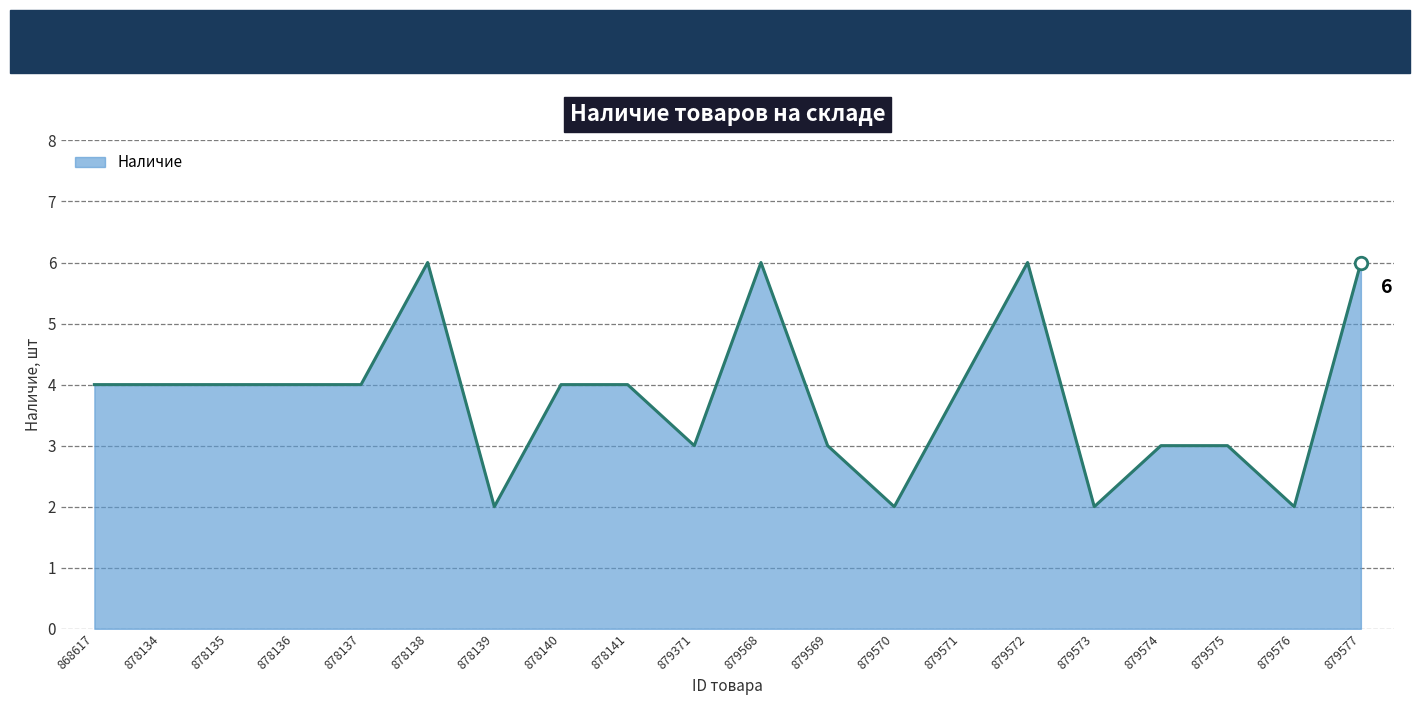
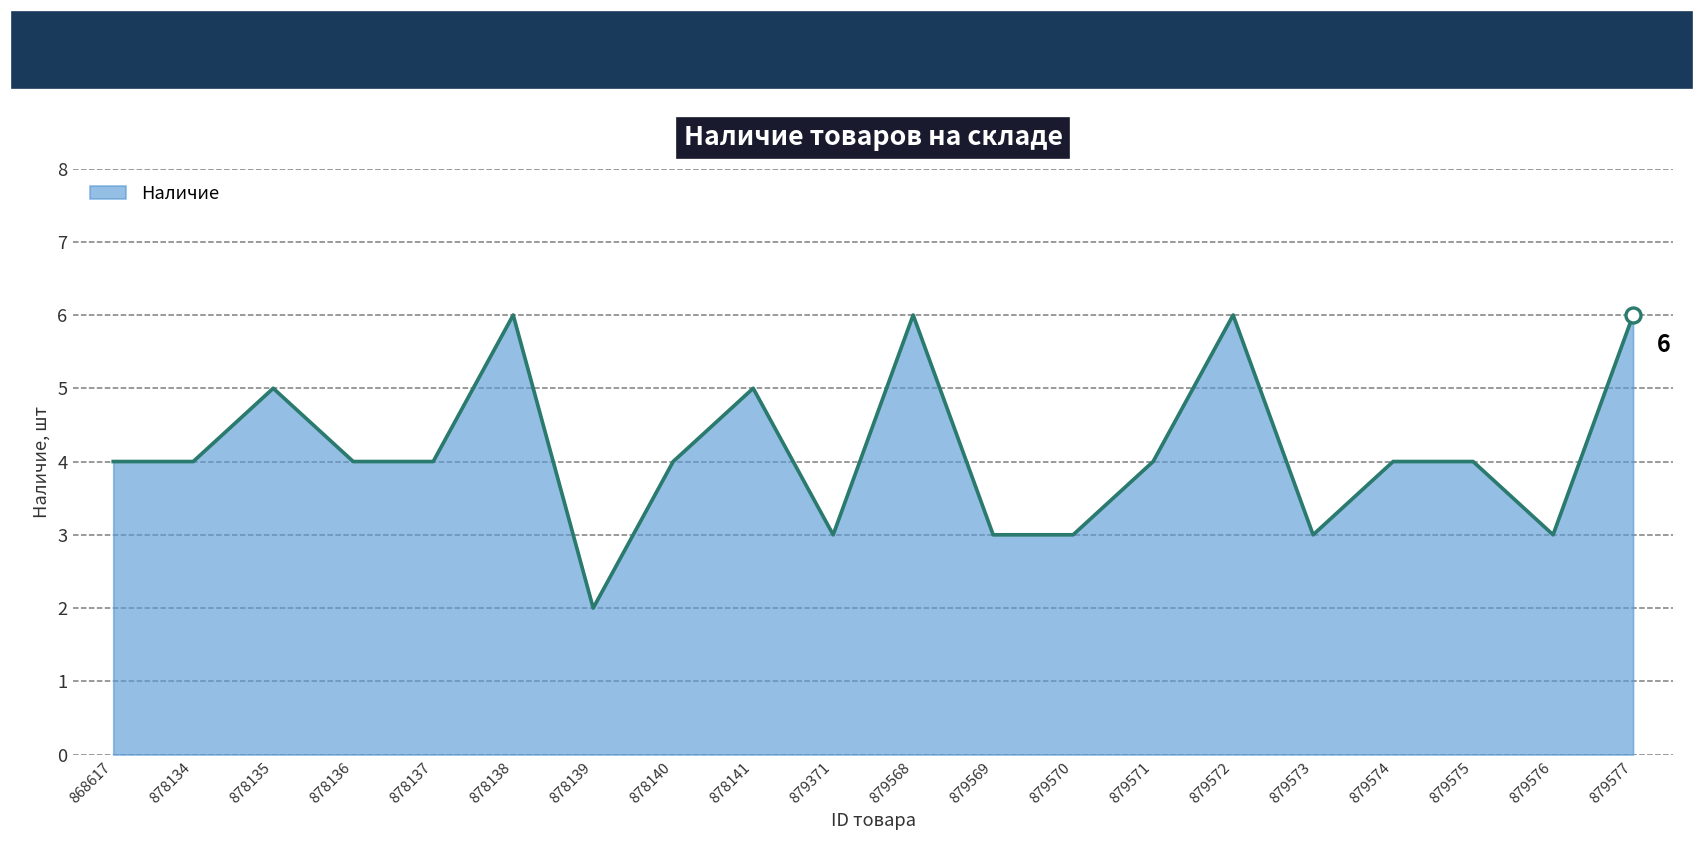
Наличие, 878135: 4 -> 5
Наличие, 878141: 4 -> 5
Наличие, 879570: 2 -> 3
Наличие, 879573: 2 -> 3
Наличие, 879574: 3 -> 4
Наличие, 879575: 3 -> 4
Наличие, 879576: 2 -> 3
